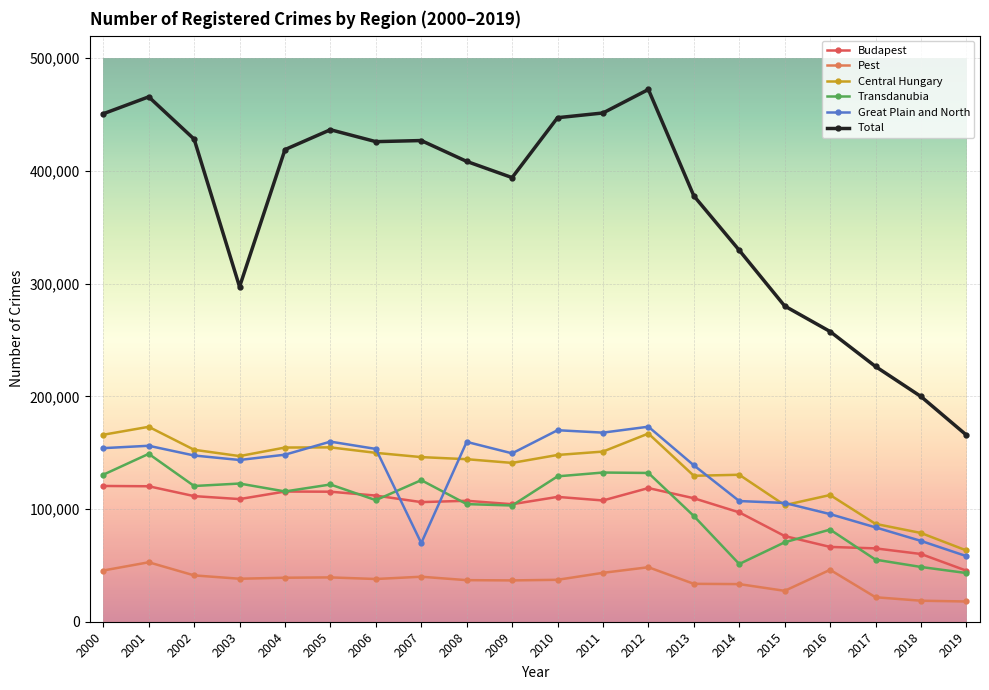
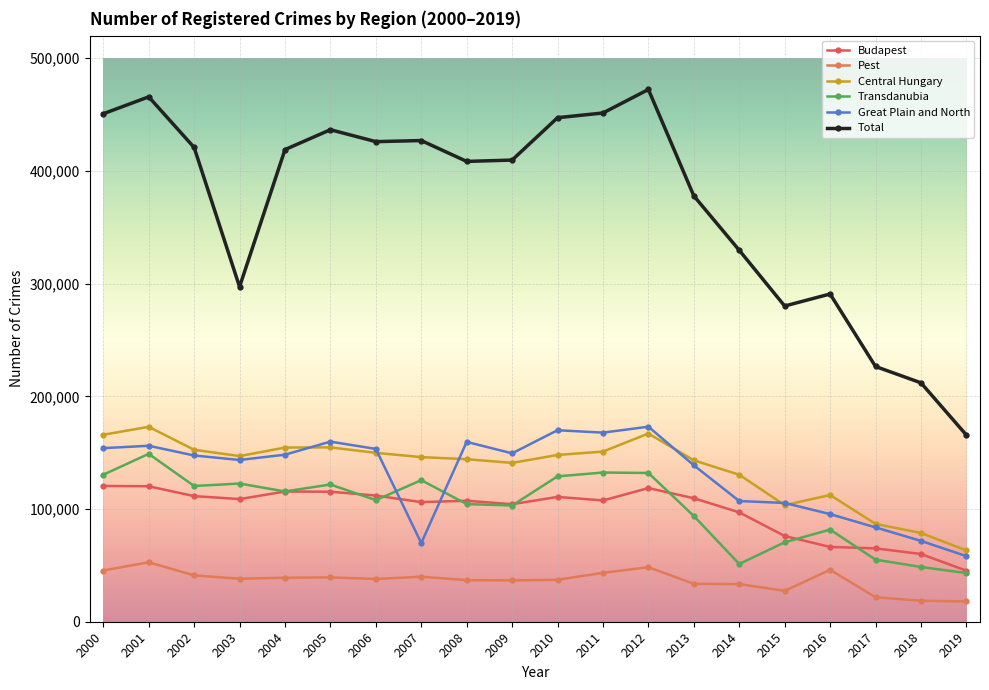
Total, 2002: 428,000 -> 421,000
Total, 2009: 394,000 -> 410,000
Central Hungary, 2013: 129,000 -> 143,000
Total, 2016: 257,000 -> 291,000
Total, 2018: 200,000 -> 212,000
